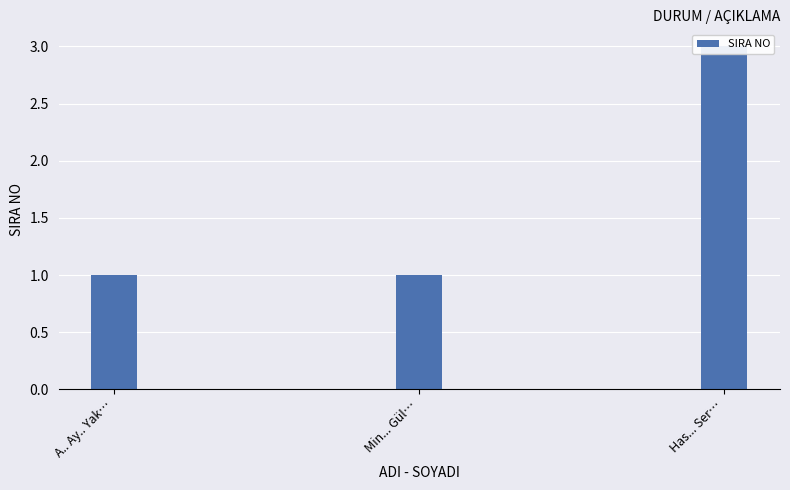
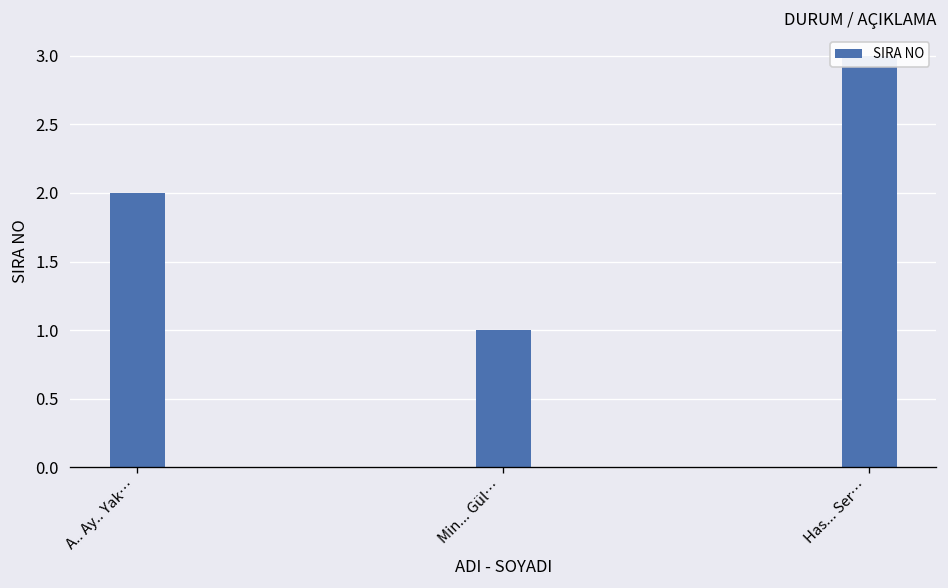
A.. Ay.. Yak…: 1 -> 2
